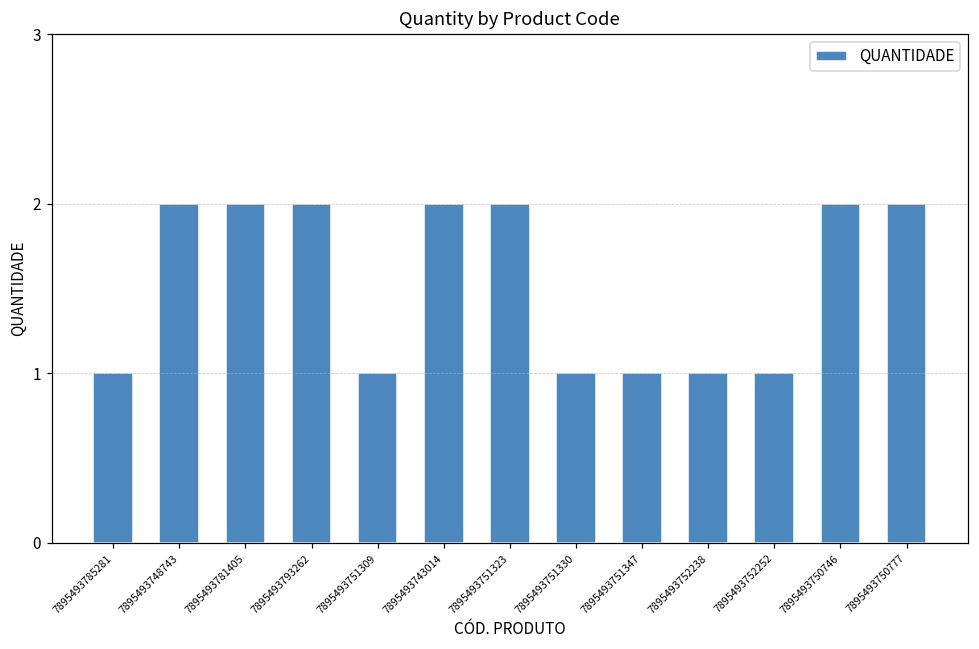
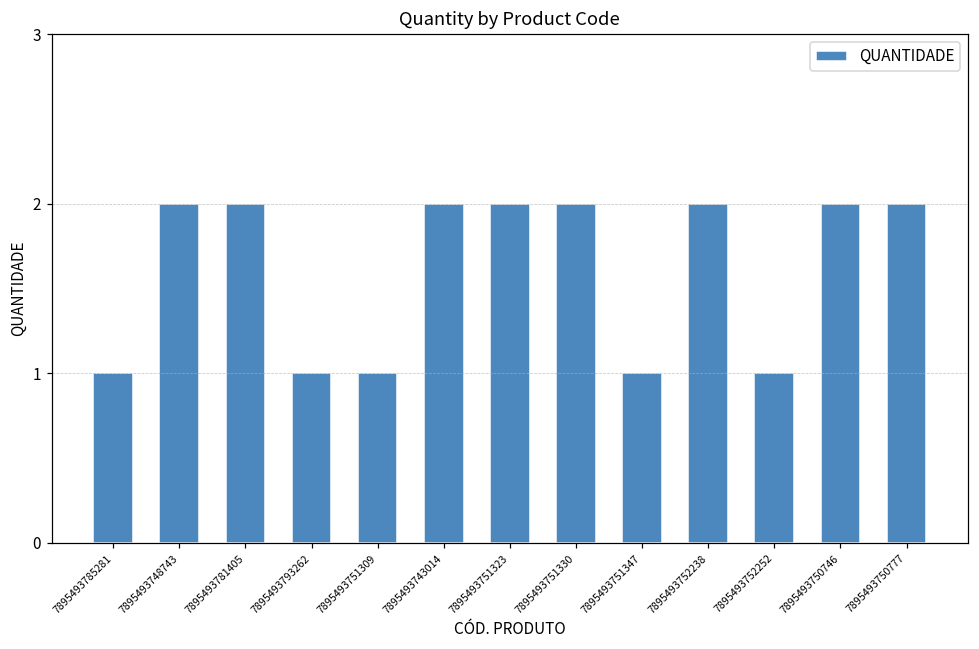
7895493793262: 2 -> 1
7895493751330: 1 -> 2
7895493752238: 1 -> 2
